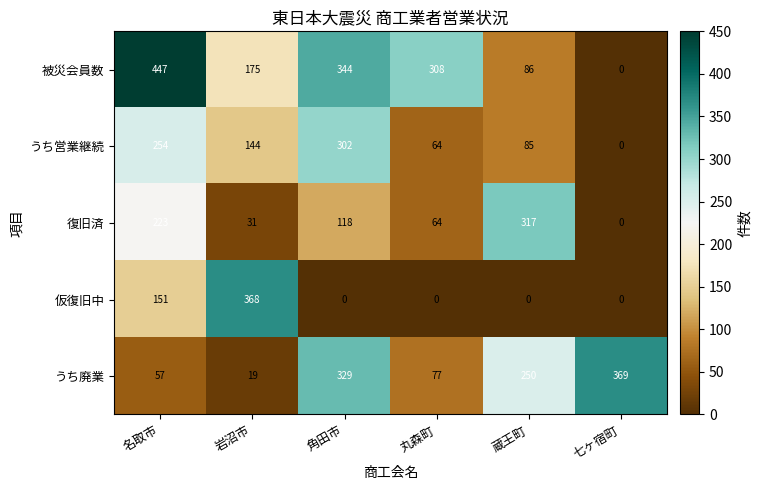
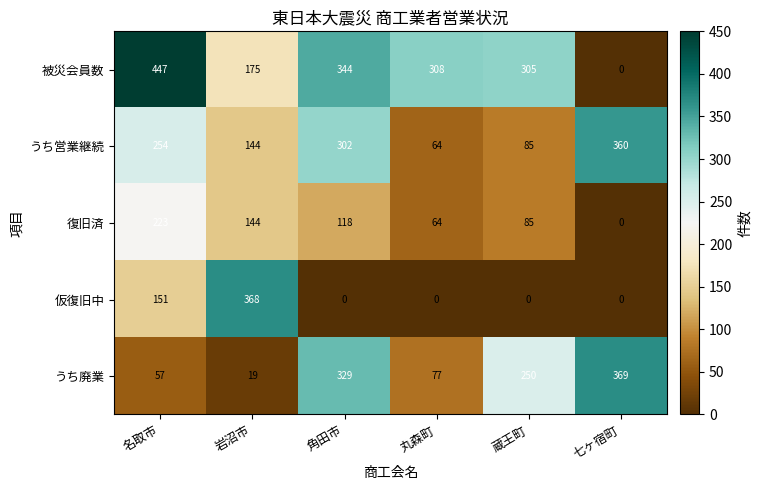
被災会員数, 蔵王町: 86 -> 305
うち営業継続, 七ヶ宿町: 0 -> 360
復旧済, 岩沼市: 31 -> 144
復旧済, 蔵王町: 317 -> 85
